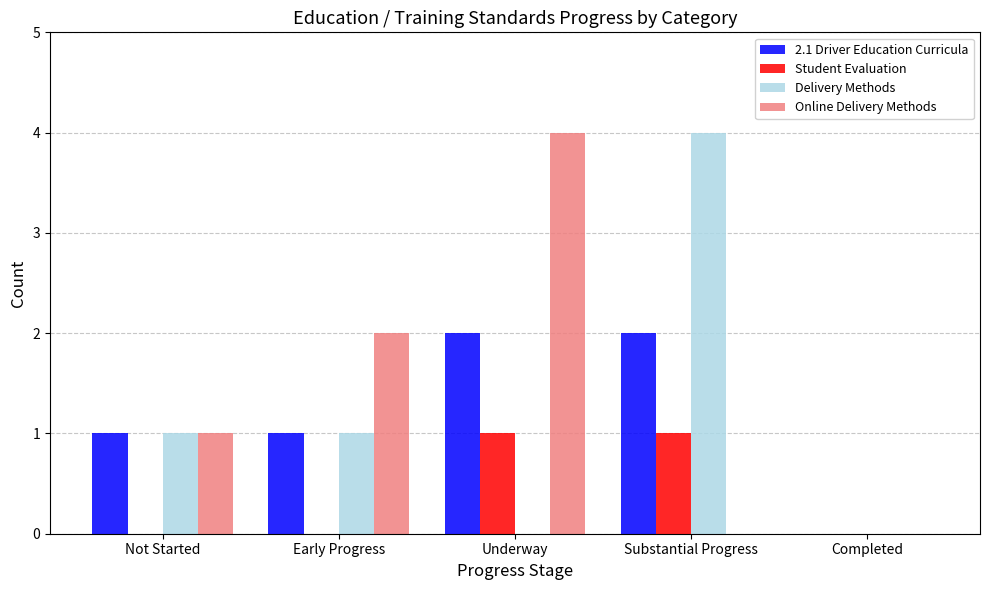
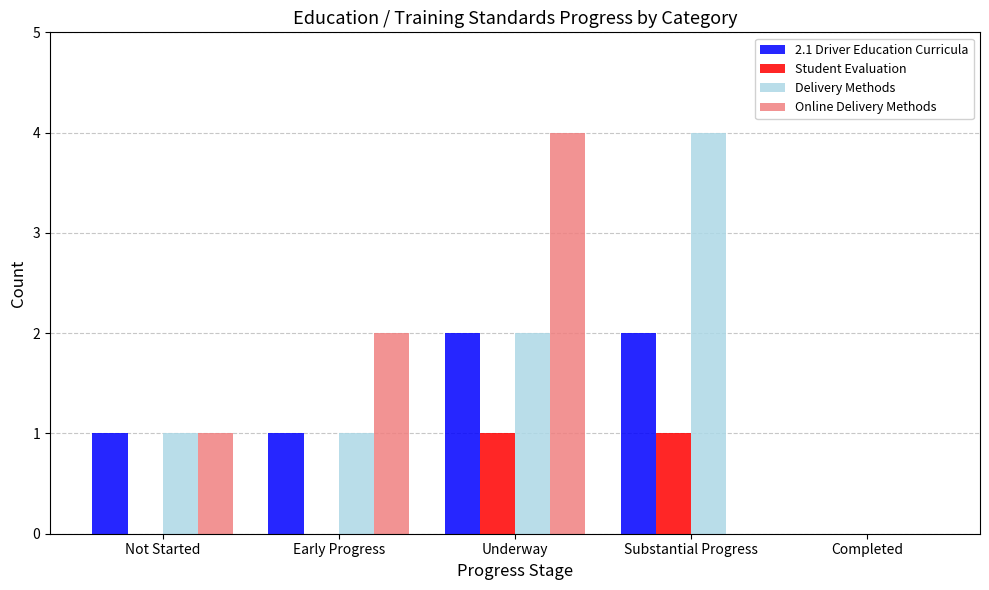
Delivery Methods, Underway: 0 -> 2
